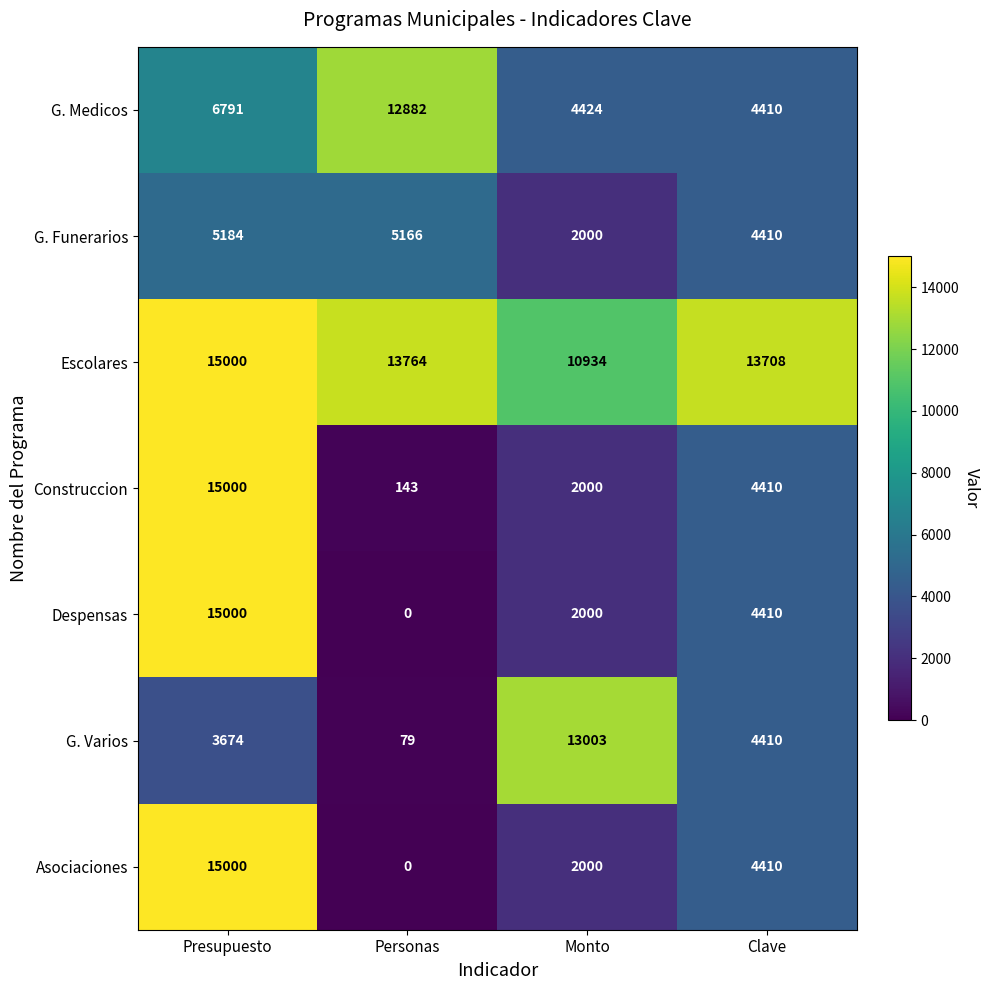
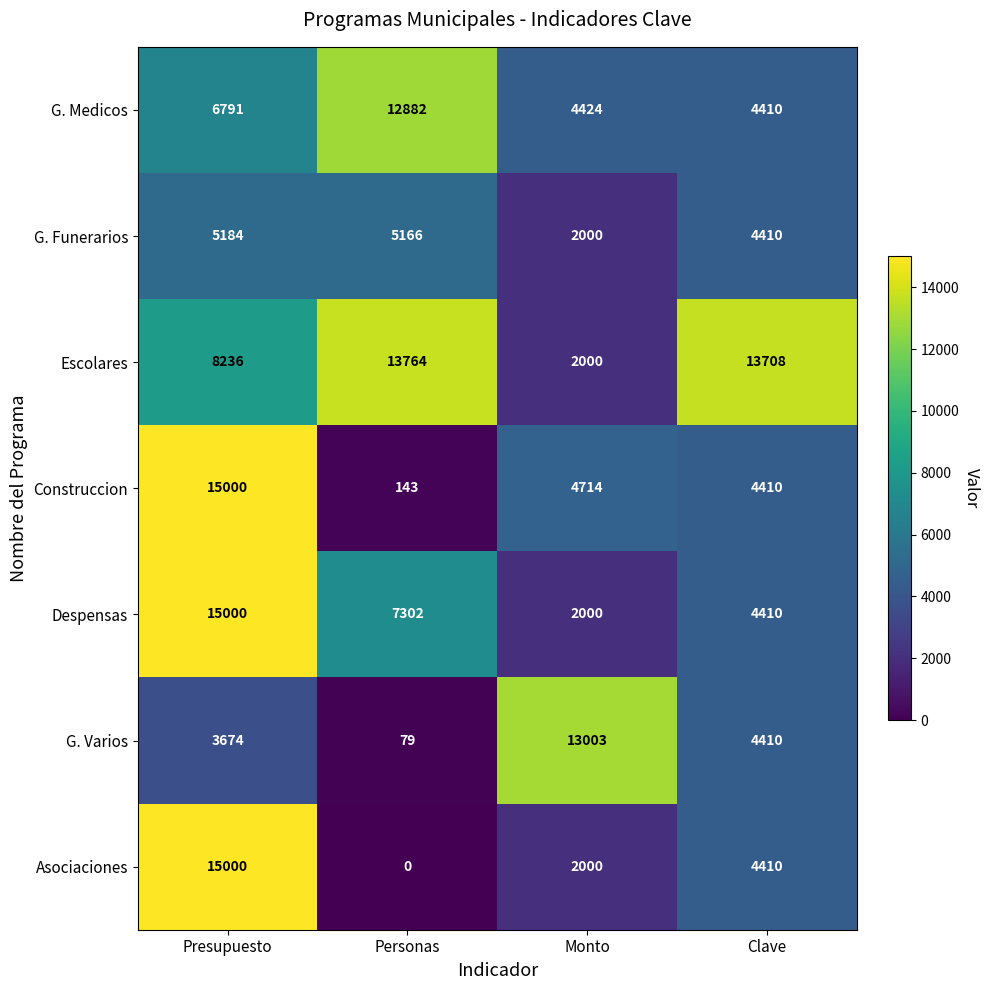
Escolares, Presupuesto: 15000 -> 8236
Escolares, Monto: 10934 -> 2000
Construccion, Monto: 2000 -> 4714
Despensas, Personas: 0 -> 7302
